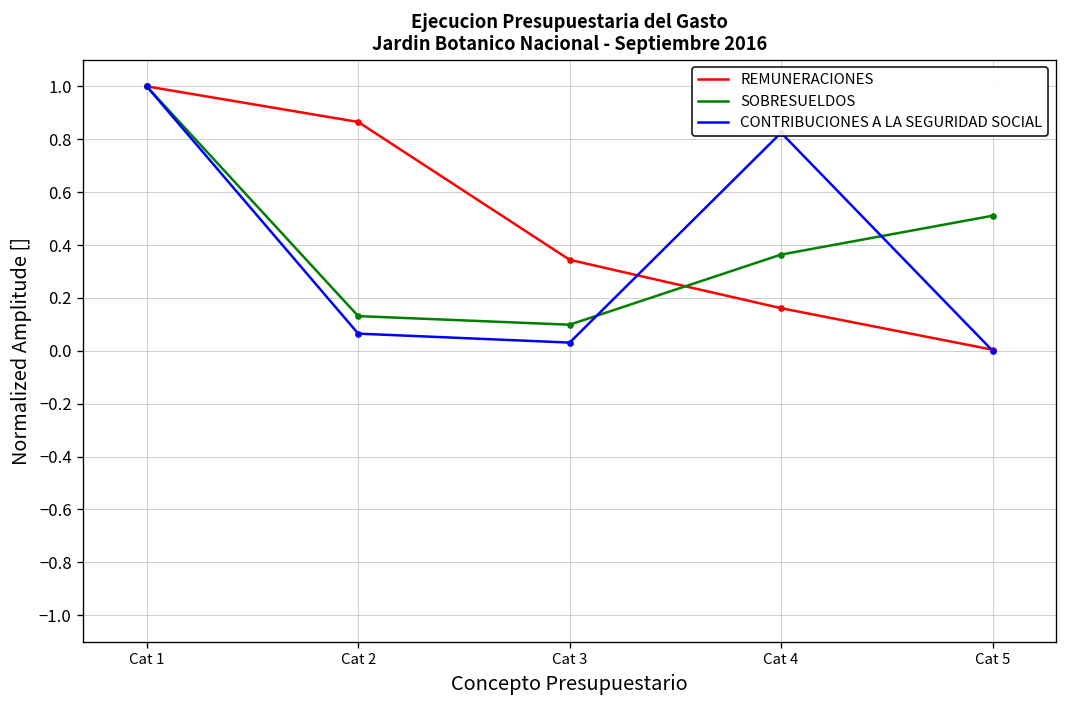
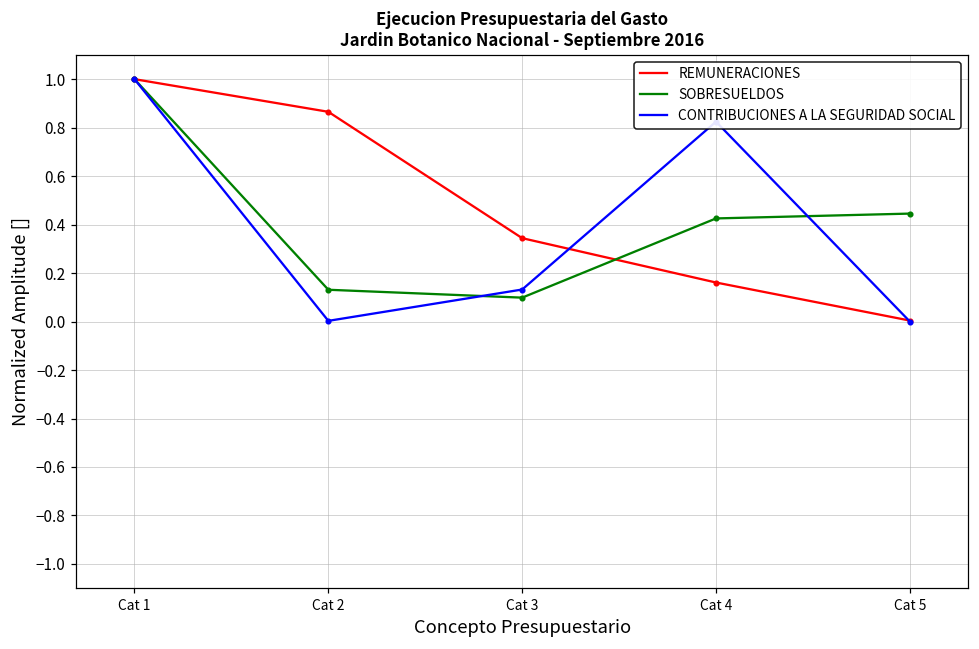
CONTRIBUCIONES A LA SEGURIDAD SOCIAL, Cat 2: 0.06 -> 0.00
CONTRIBUCIONES A LA SEGURIDAD SOCIAL, Cat 3: 0.03 -> 0.13
SOBRESUELDOS, Cat 4: 0.36 -> 0.43
SOBRESUELDOS, Cat 5: 0.51 -> 0.45
